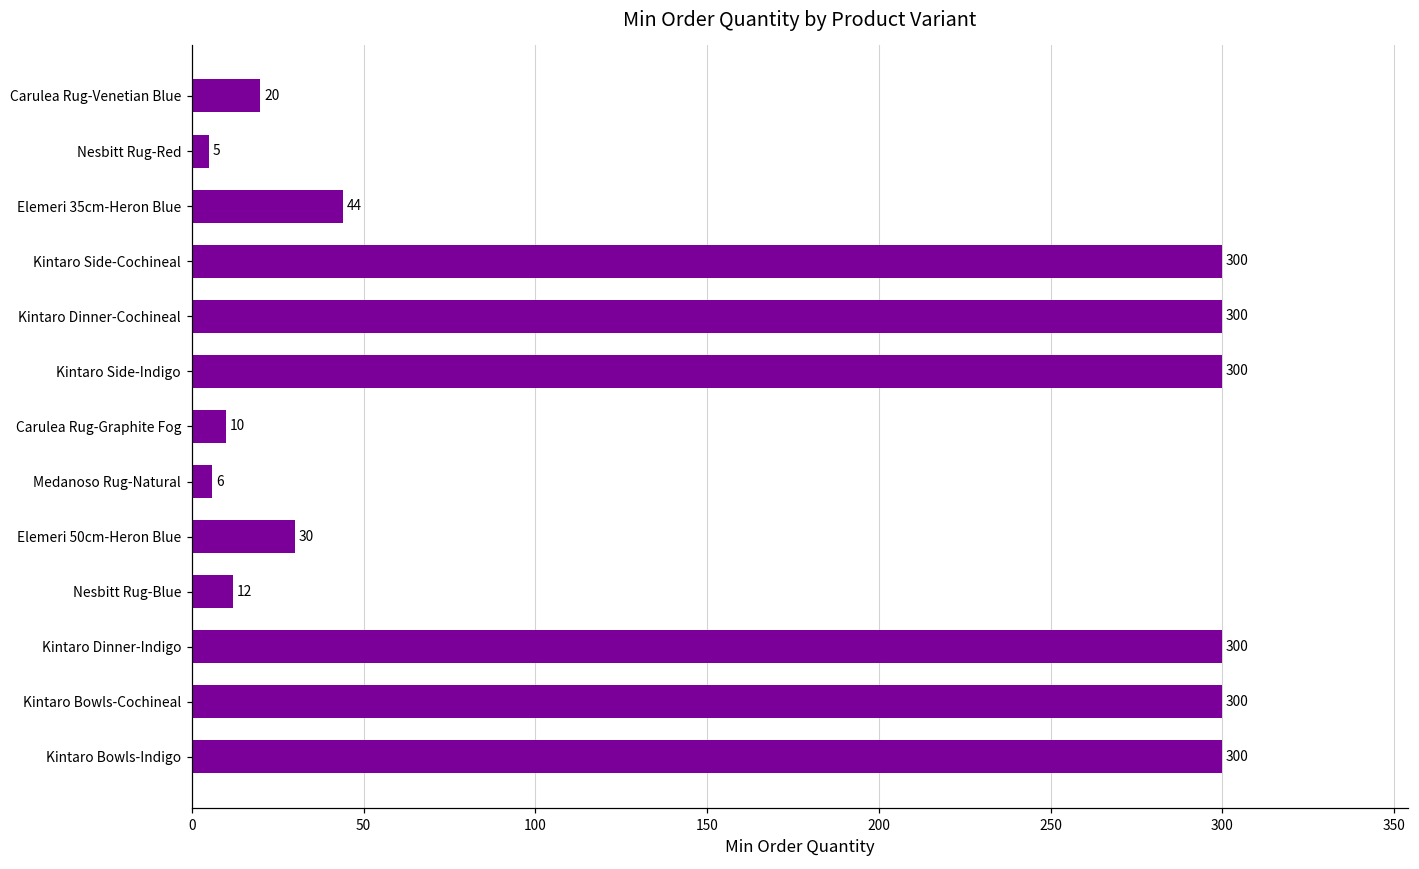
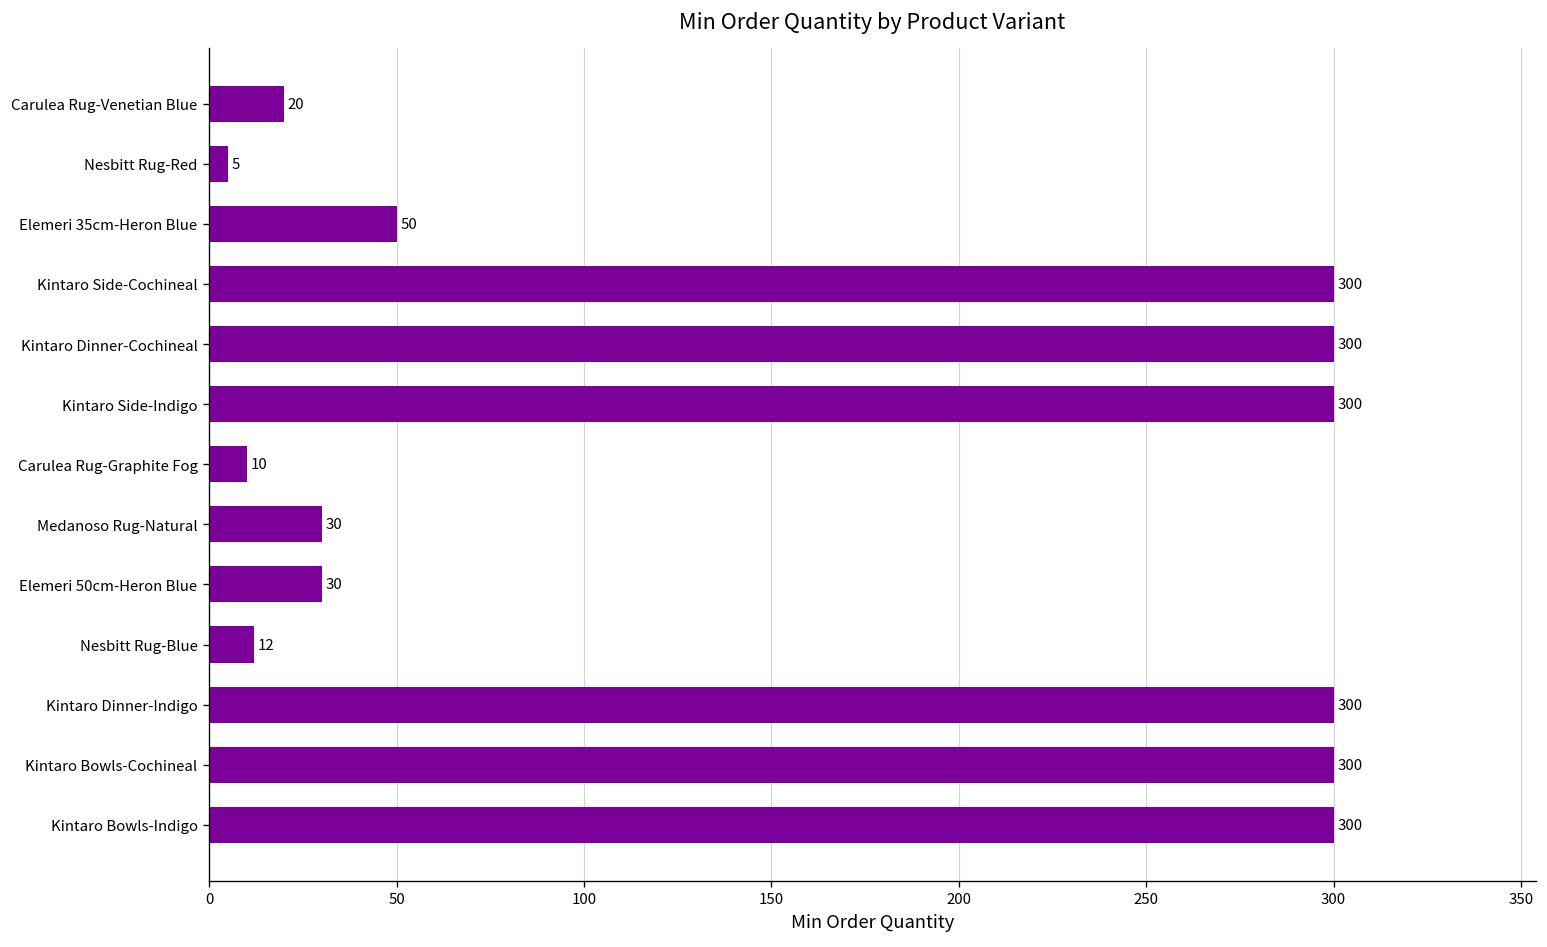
Elemeri 35cm-Heron Blue: 44 -> 50
Medanoso Rug-Natural: 6 -> 30
